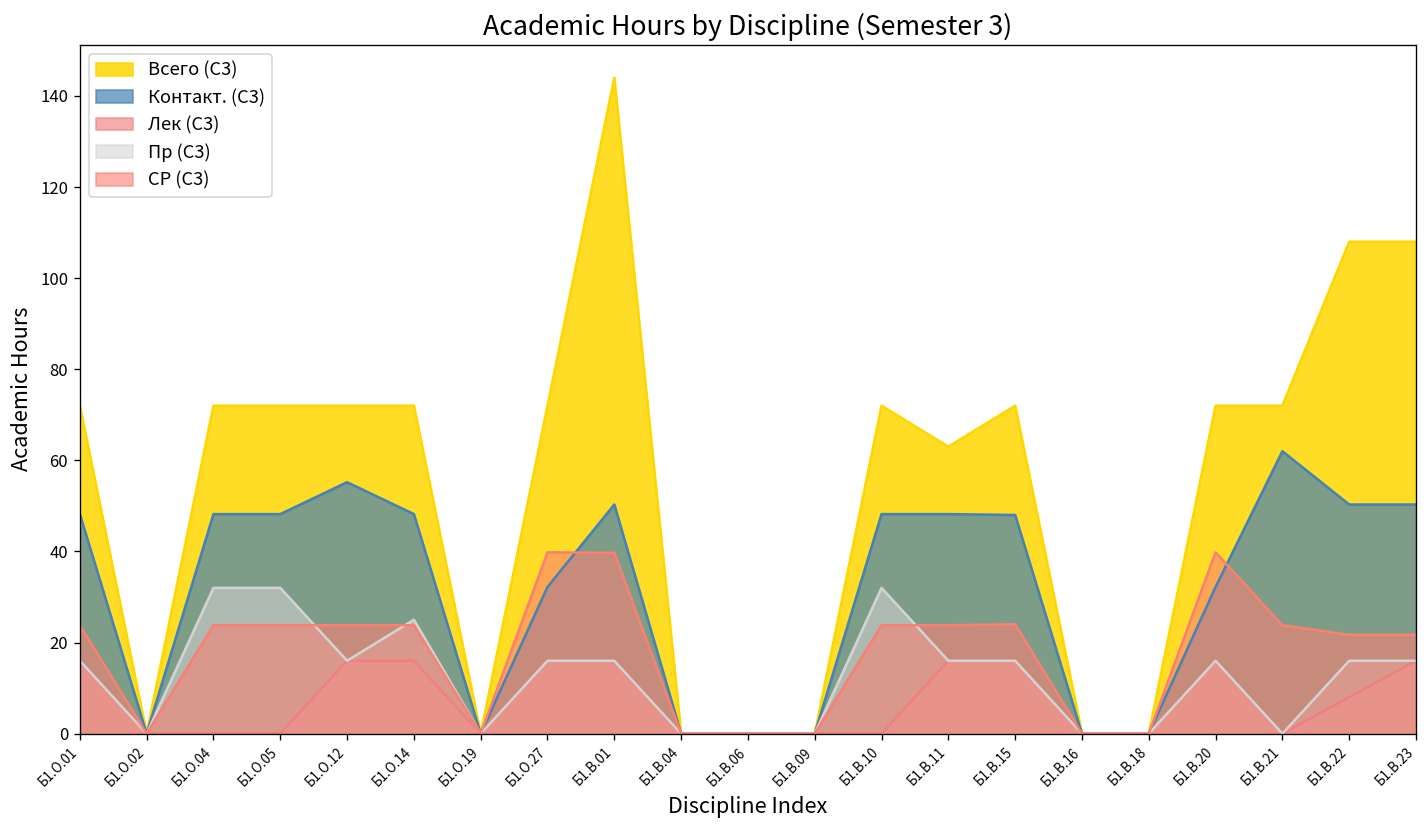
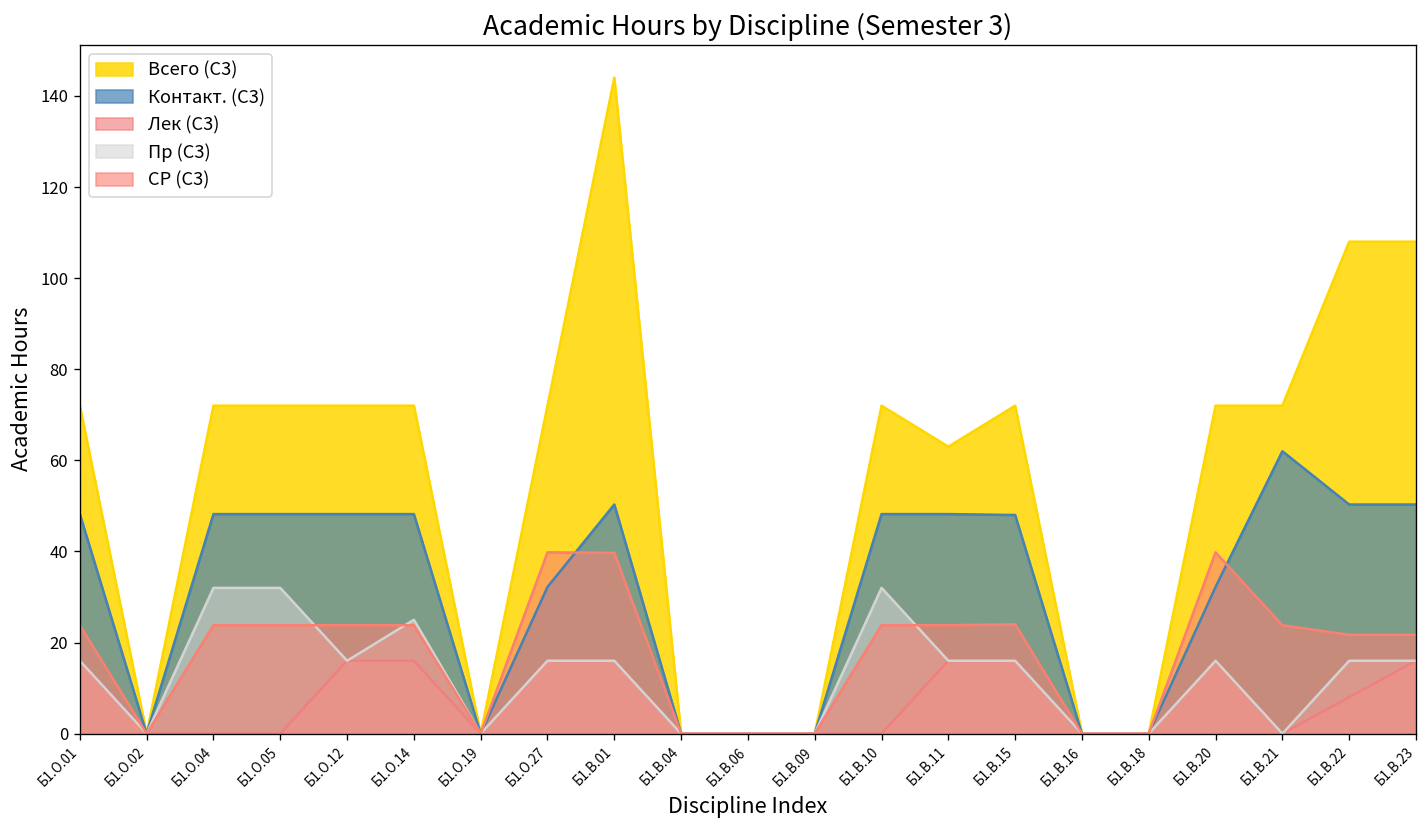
Контакт. (С3), Б1.О.12: 55 -> 48
